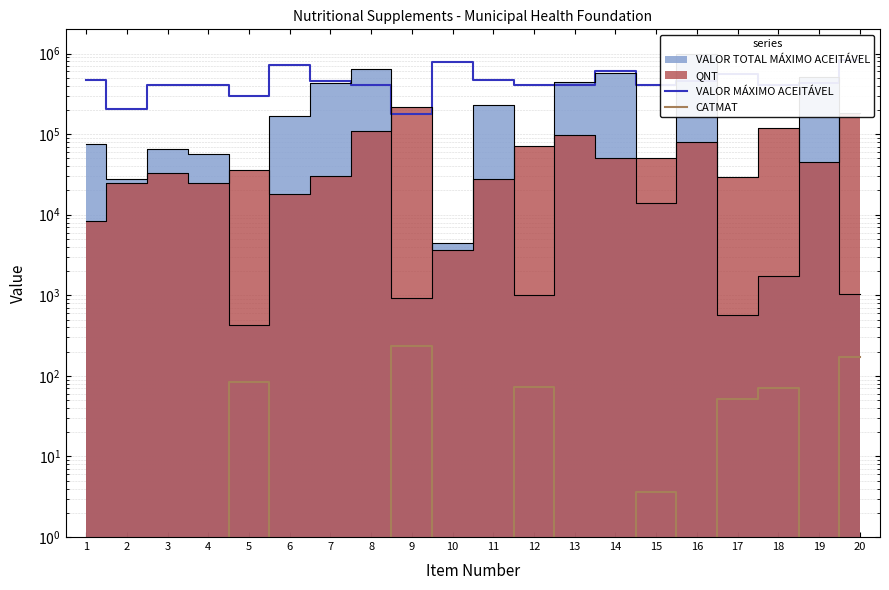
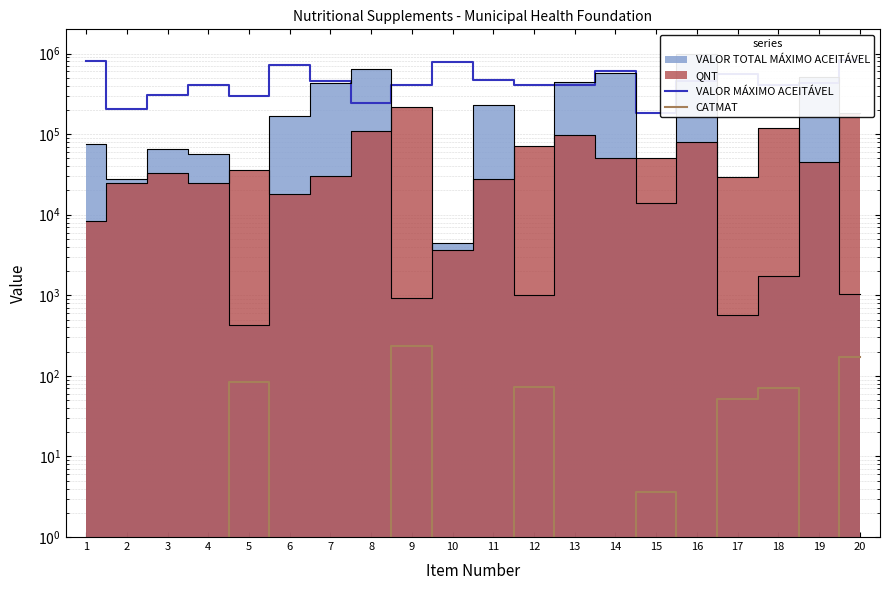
VALOR MÁXIMO ACEITÁVEL, 1: 500000 -> 800000
VALOR MÁXIMO ACEITÁVEL, 3: 400000 -> 310000
VALOR MÁXIMO ACEITÁVEL, 8: 400000 -> 240000
VALOR MÁXIMO ACEITÁVEL, 9: 180000 -> 400000
VALOR MÁXIMO ACEITÁVEL, 15: 400000 -> 180000
